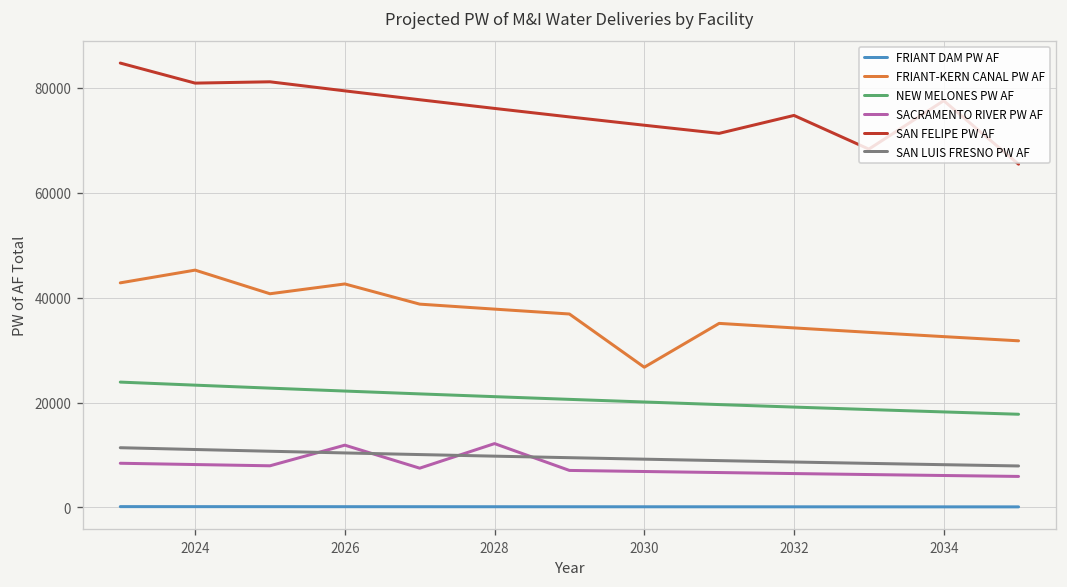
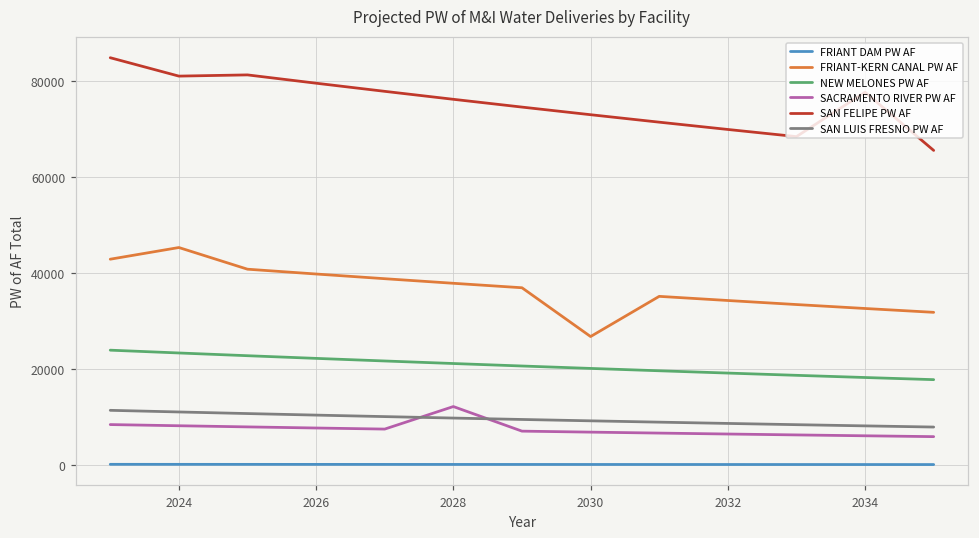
FRIANT-KERN CANAL PW AF, 2026: 43000 -> 40000
SACRAMENTO RIVER PW AF, 2026: 12000 -> 8000
SAN FELIPE PW AF, 2032: 75000 -> 70000
